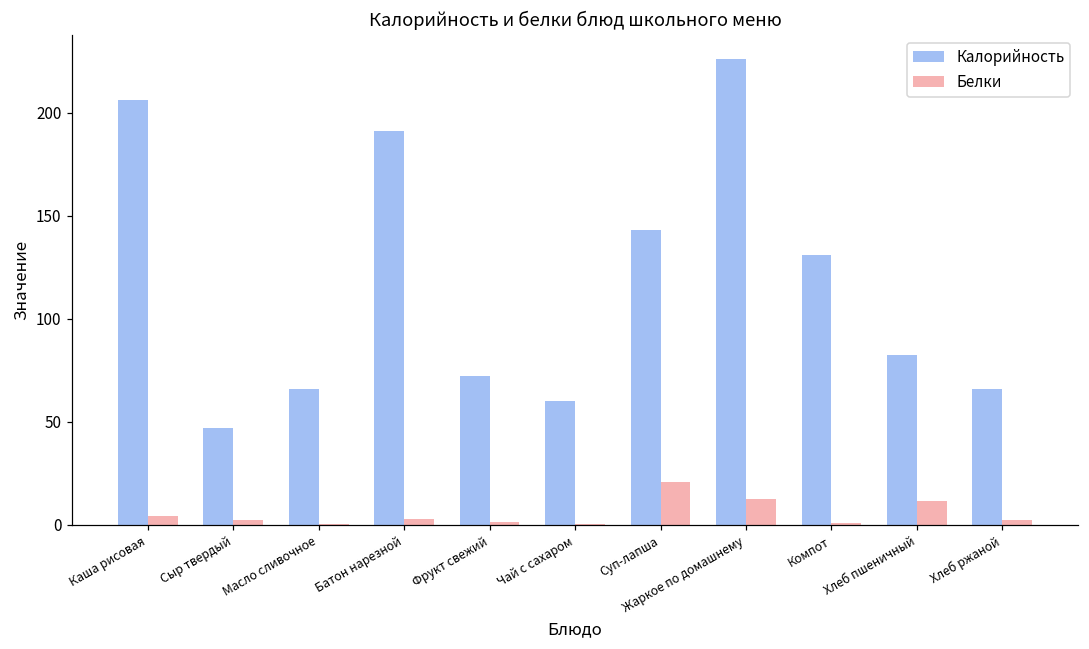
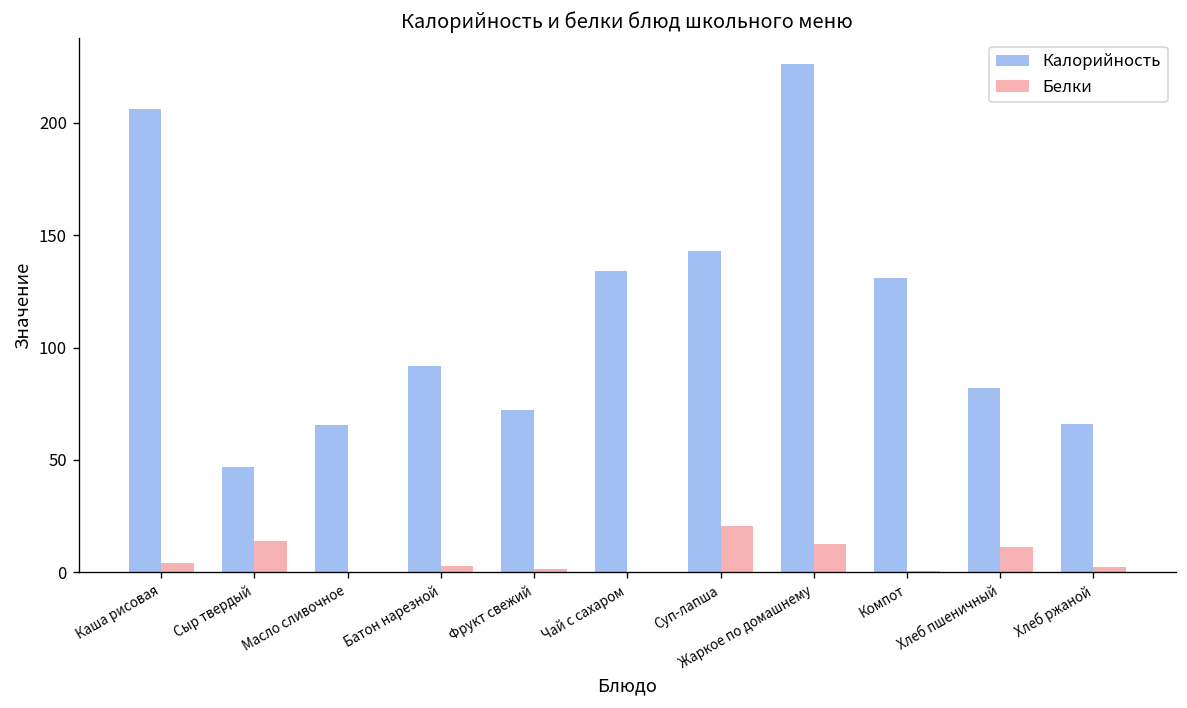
Белки, Сыр твердый: 2 -> 14
Калорийность, Батон нарезной: 191 -> 92
Калорийность, Чай с сахаром: 60 -> 134
